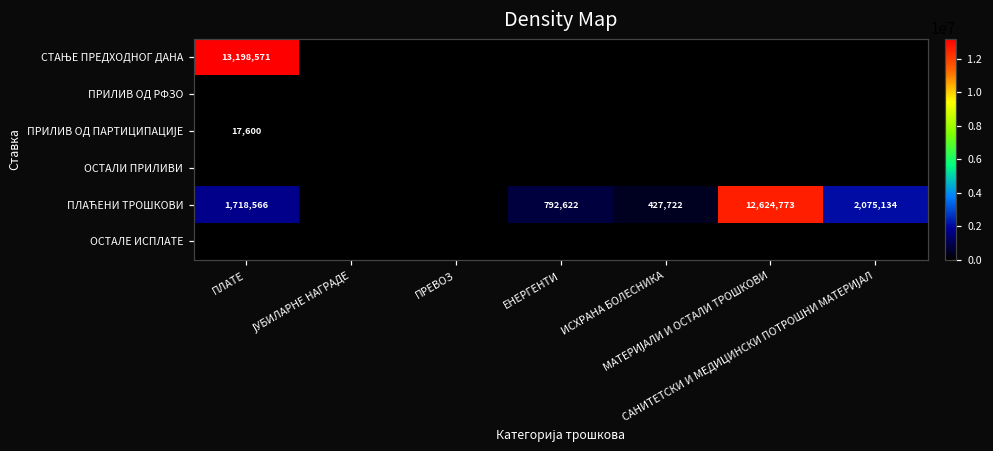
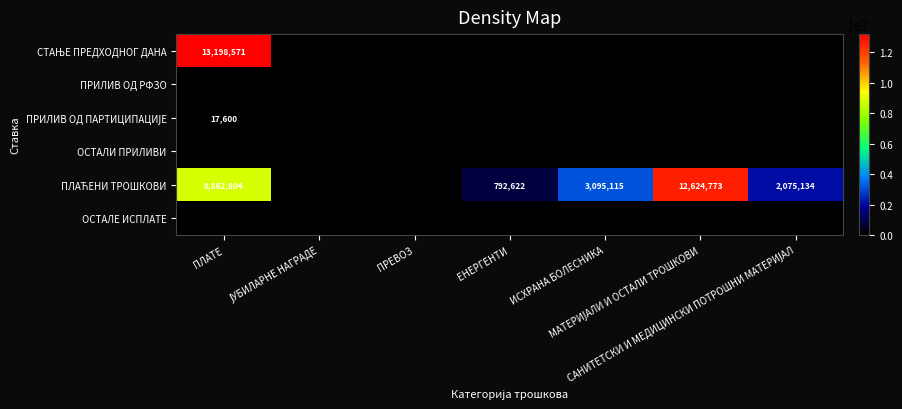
ПЛАЋЕНИ ТРОШКОВИ, ПЛАТЕ: 1,718,566 -> 8,862,804
ПЛАЋЕНИ ТРОШКОВИ, ИСХРАНА БОЛЕСНИКА: 427,722 -> 3,095,115
